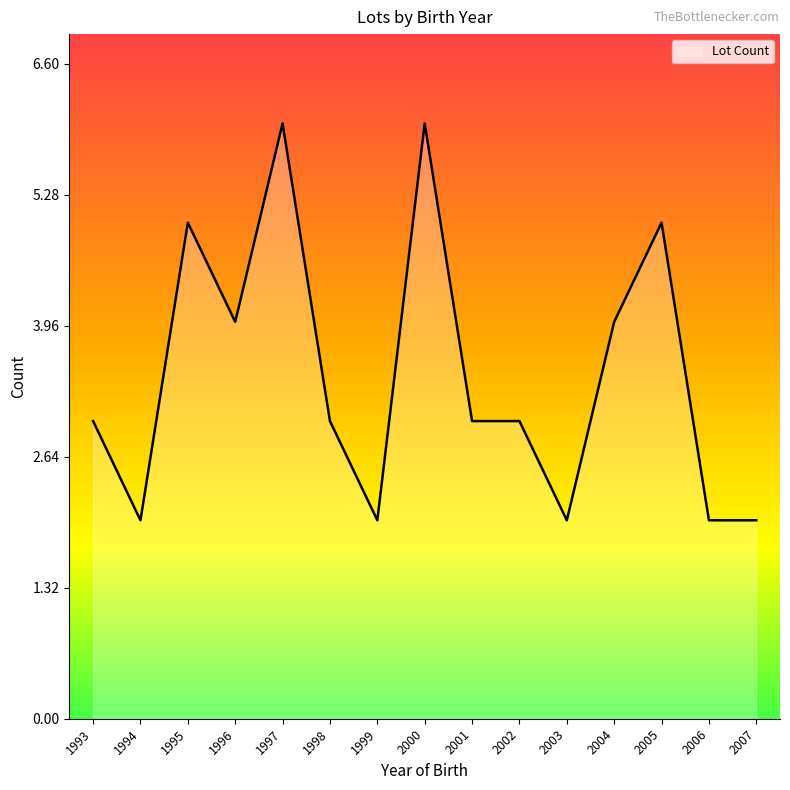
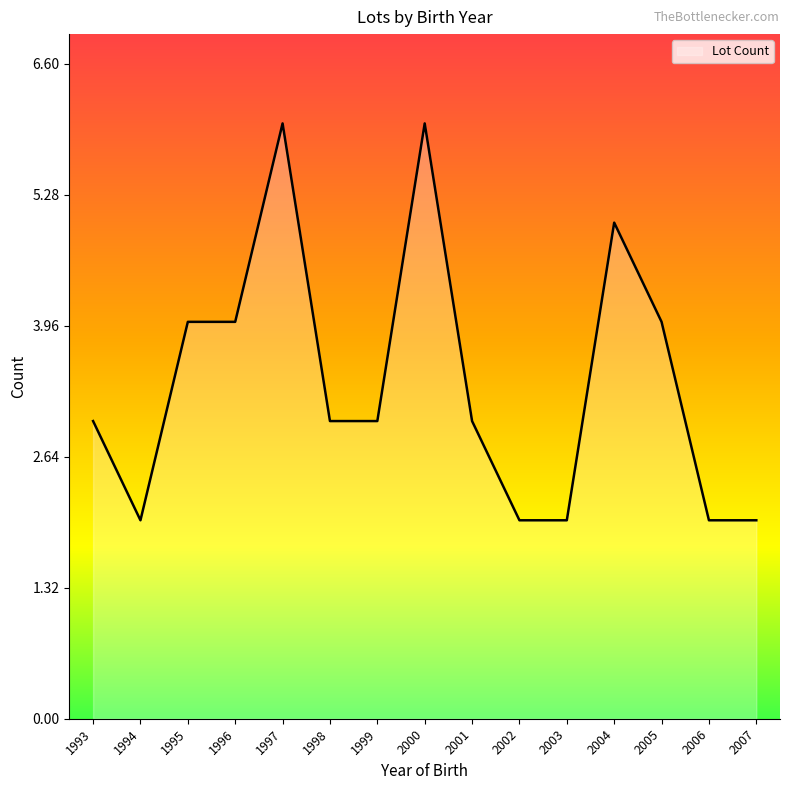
1995: 5 -> 4
1999: 2 -> 3
2002: 3 -> 2
2004: 4 -> 5
2005: 5 -> 4
